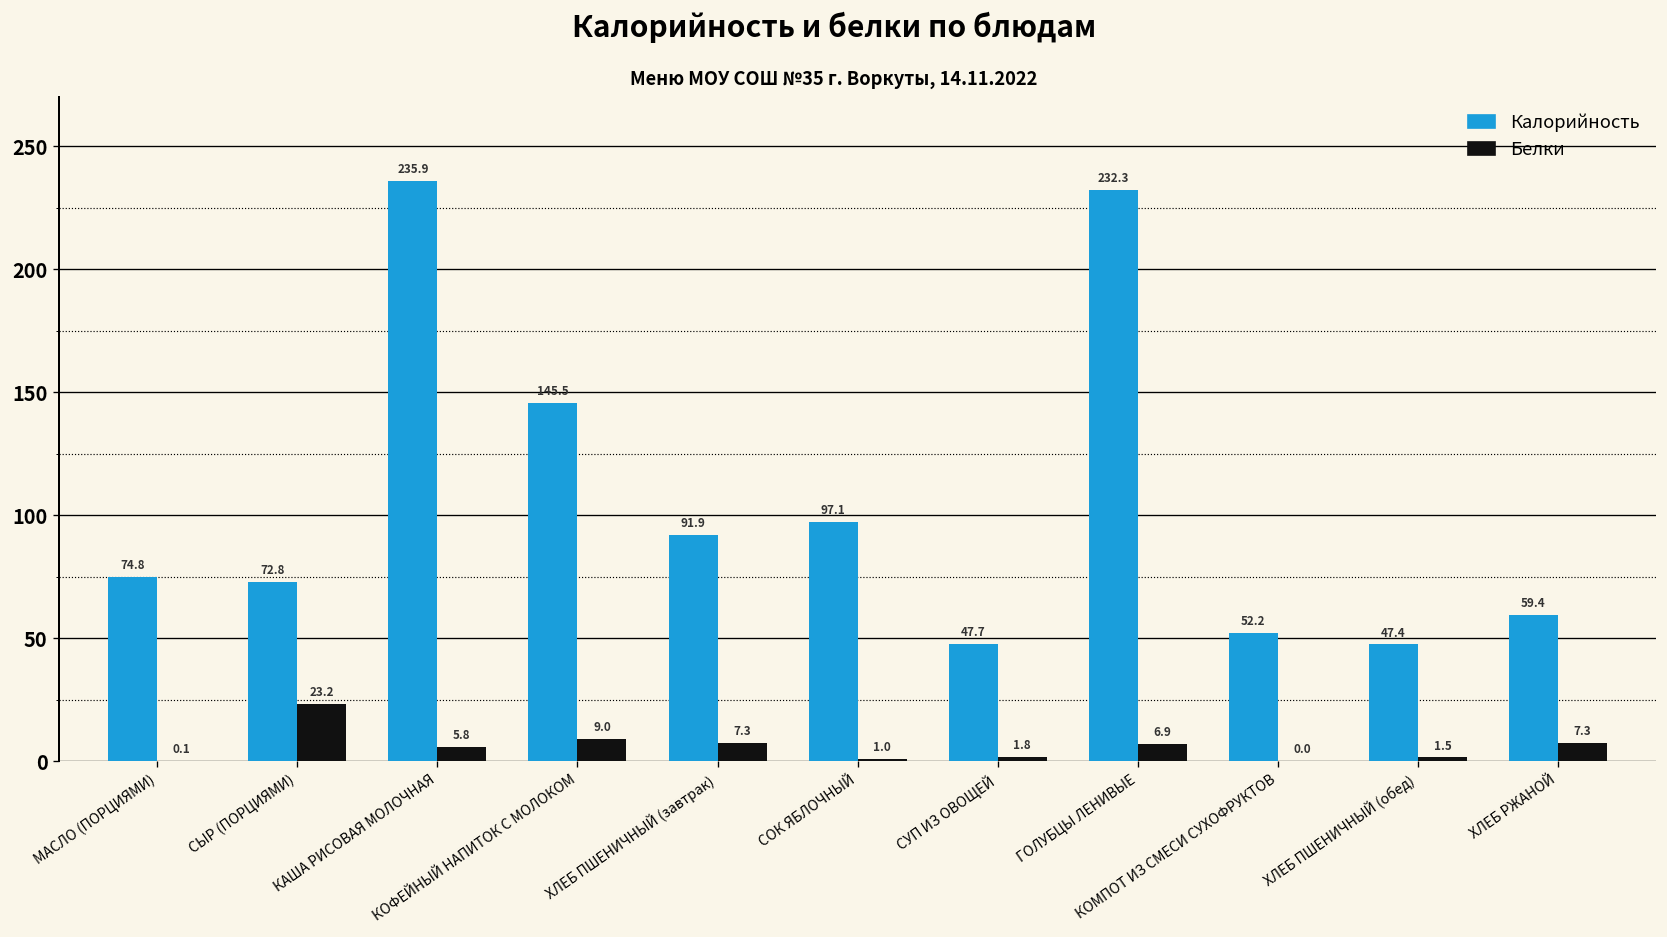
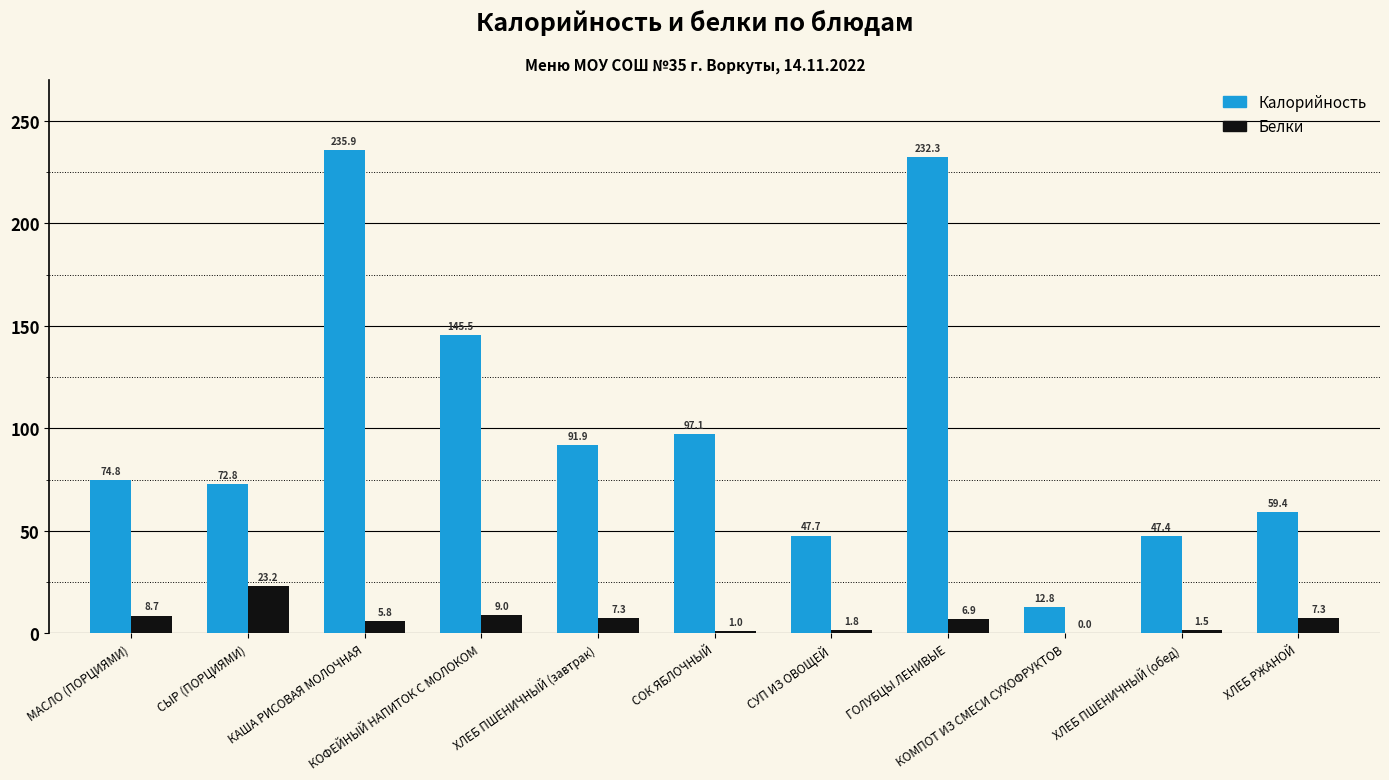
Белки, МАСЛО (ПОРЦИЯМИ): 0.1 -> 8.7
Калорийность, КОМПОТ ИЗ СМЕСИ СУХОФРУКТОВ: 52.2 -> 12.8
